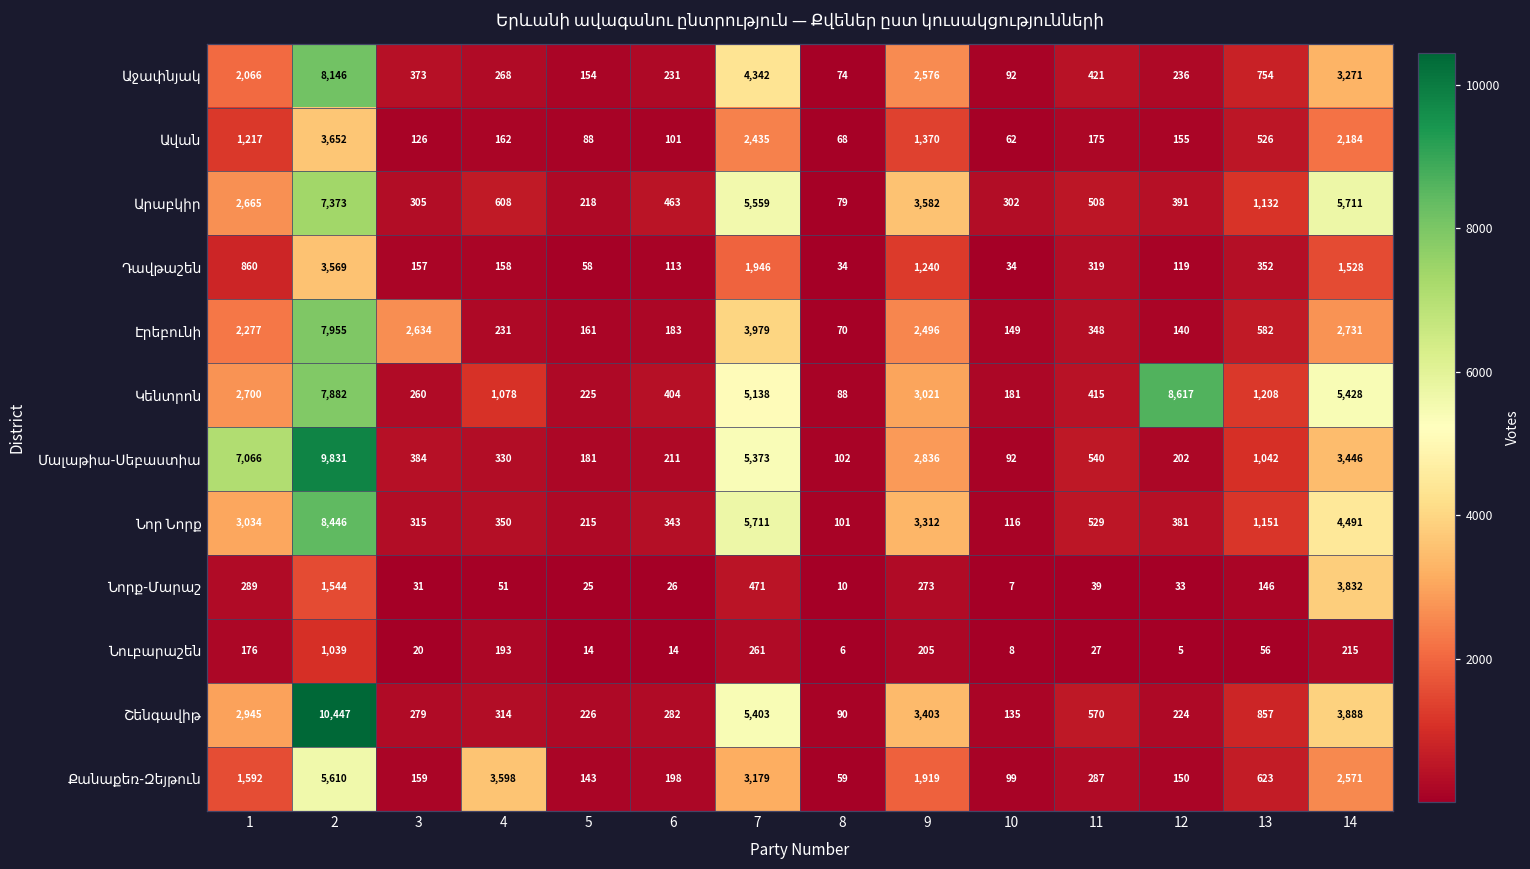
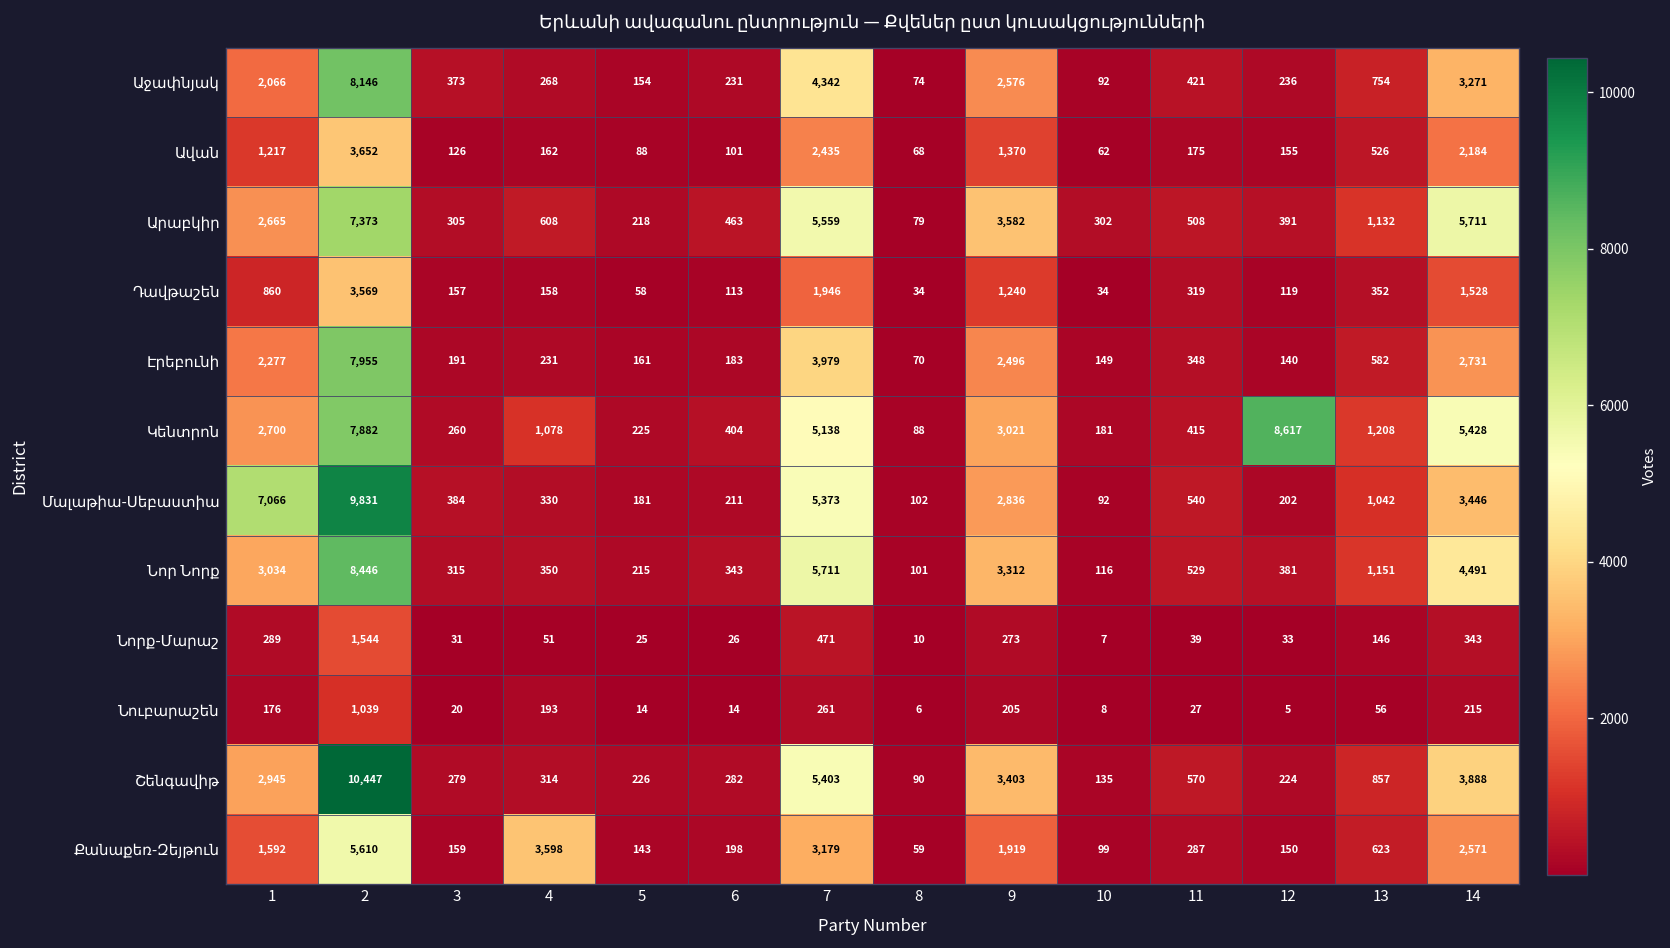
Էրեբունի, 3: 2,634 -> 191
Նորք-Մարաշ, 14: 3,832 -> 343
